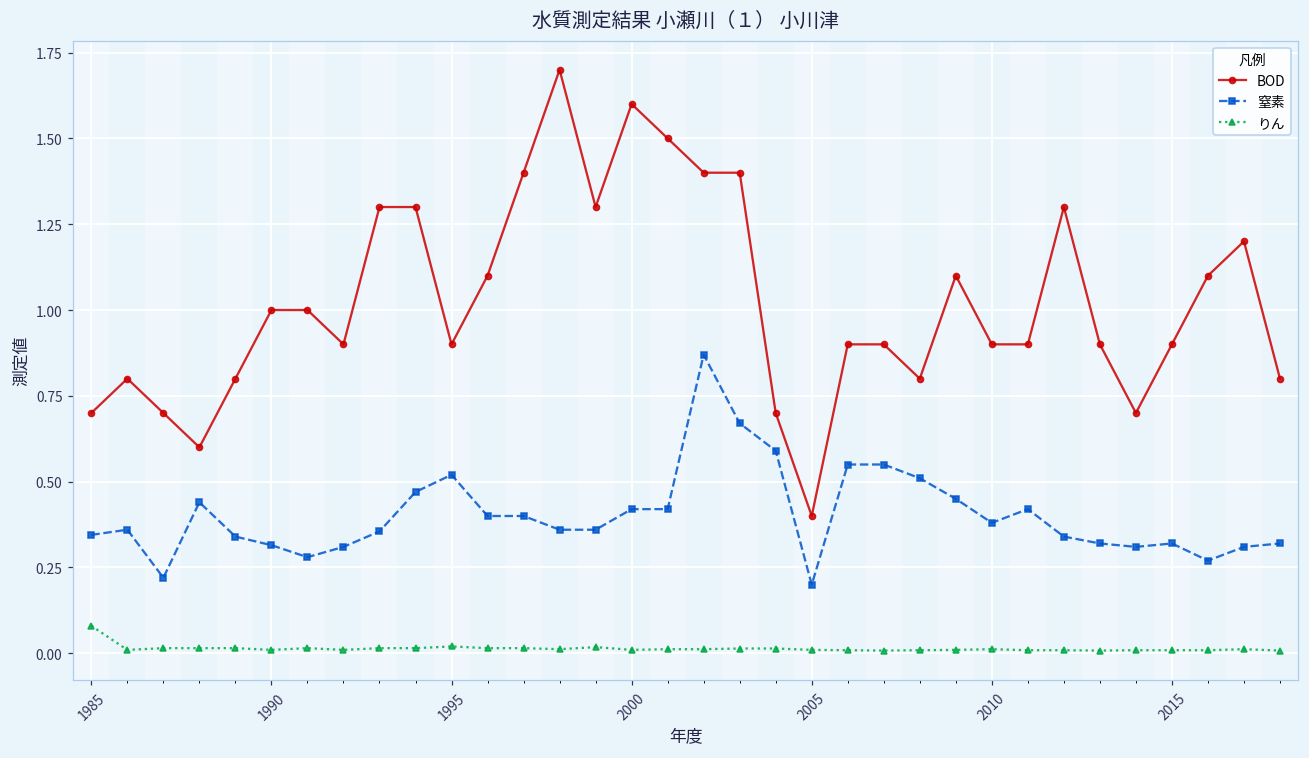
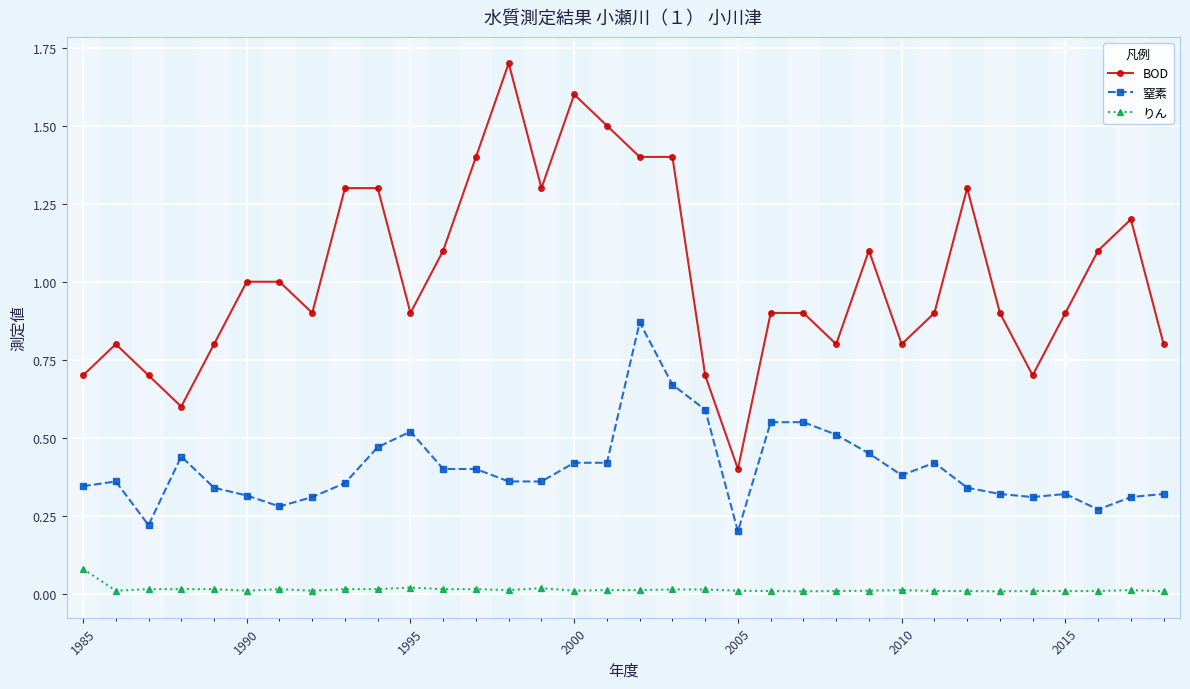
BOD, 2010: 0.9 -> 0.8
